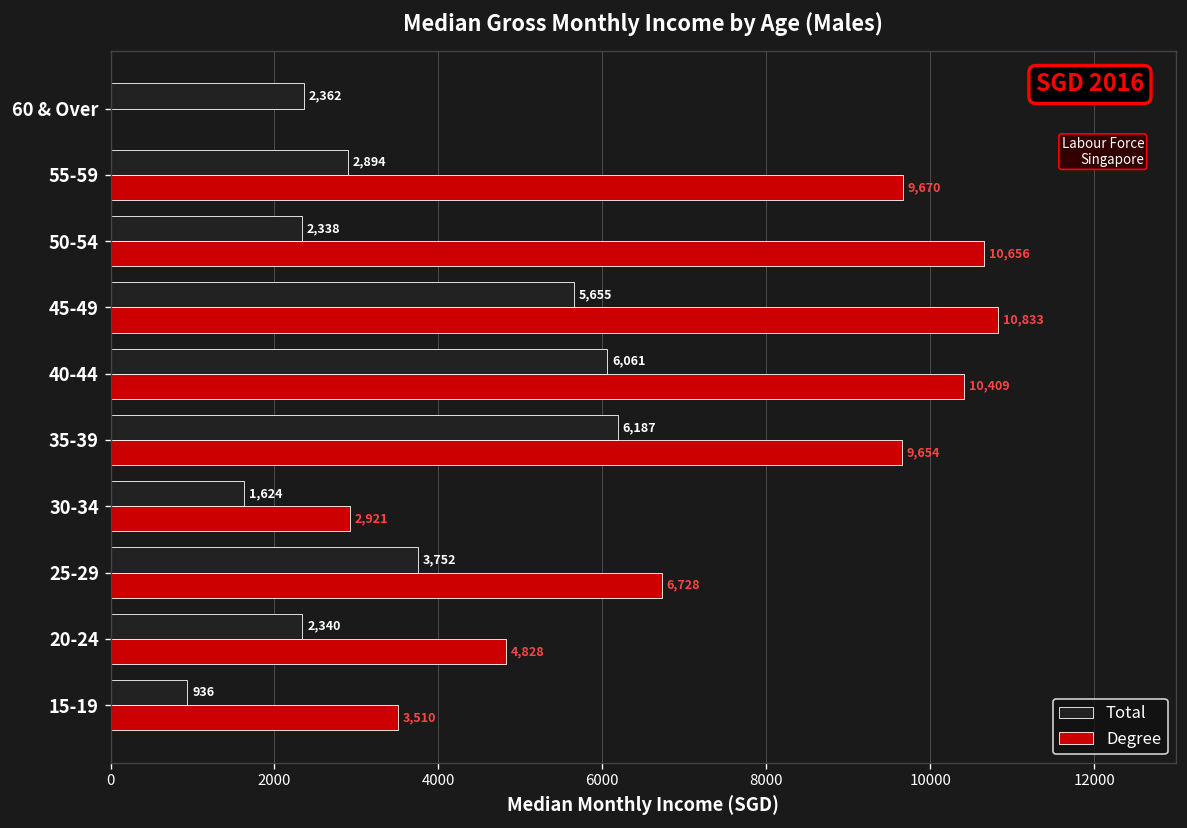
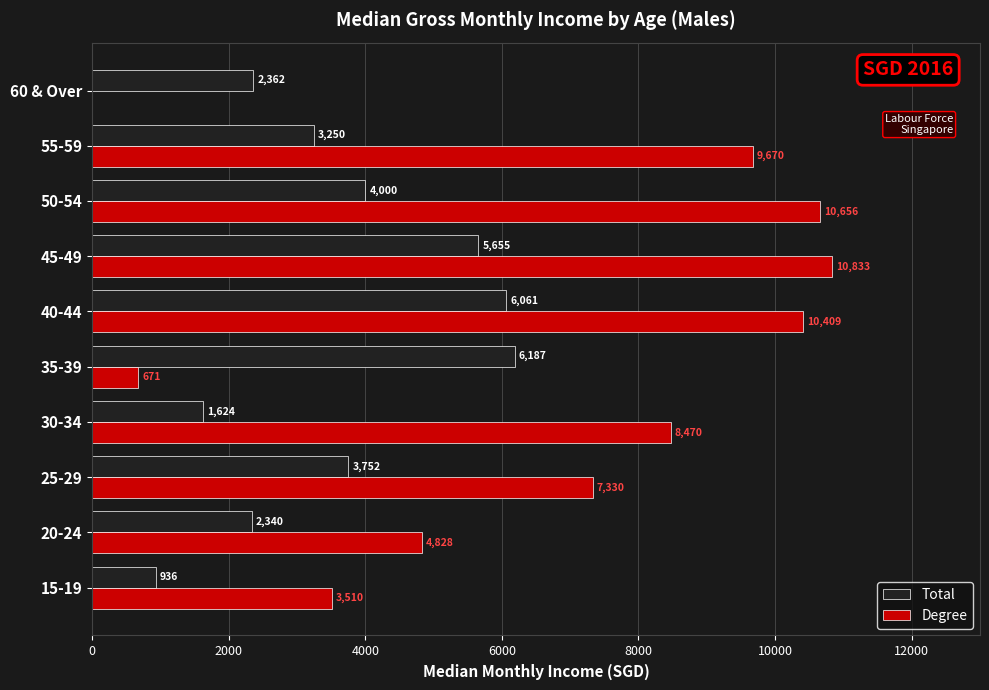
Total, 55-59: 2,894 -> 3,250
Total, 50-54: 2,338 -> 4,000
Degree, 35-39: 9,654 -> 671
Degree, 30-34: 2,921 -> 8,470
Degree, 25-29: 6,728 -> 7,330
